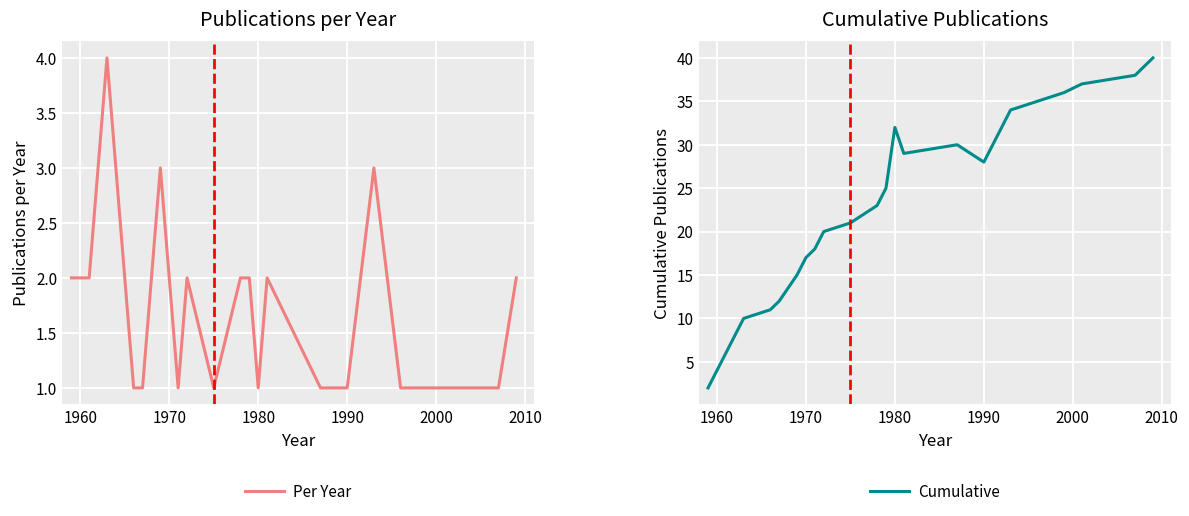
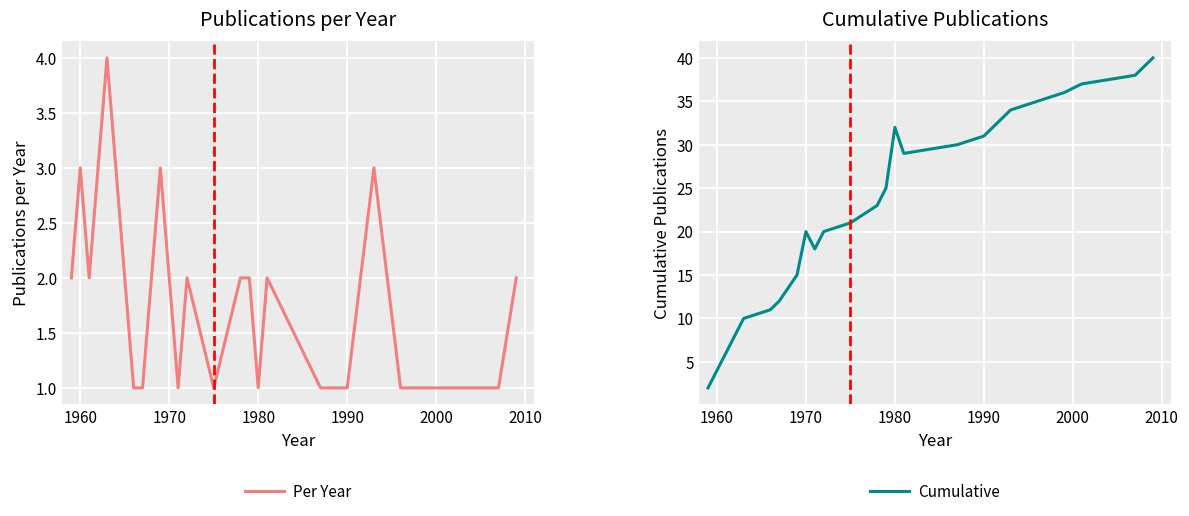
Publications per Year, 1960: 2 -> 3
Cumulative Publications, 1970: 17 -> 20
Cumulative Publications, 1990: 28 -> 31
